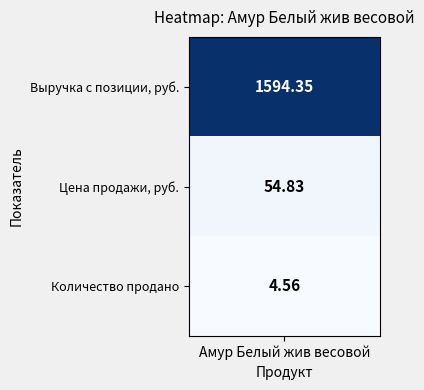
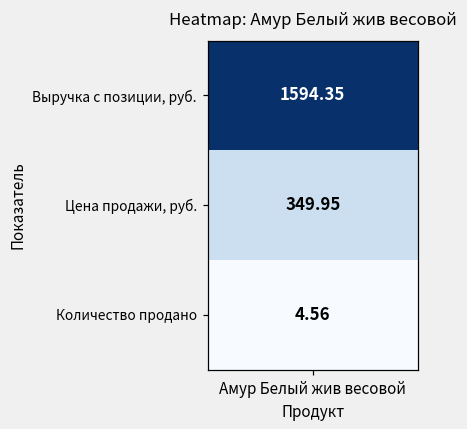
Цена продажи, руб., Амур Белый жив весовой: 54.83 -> 349.95
